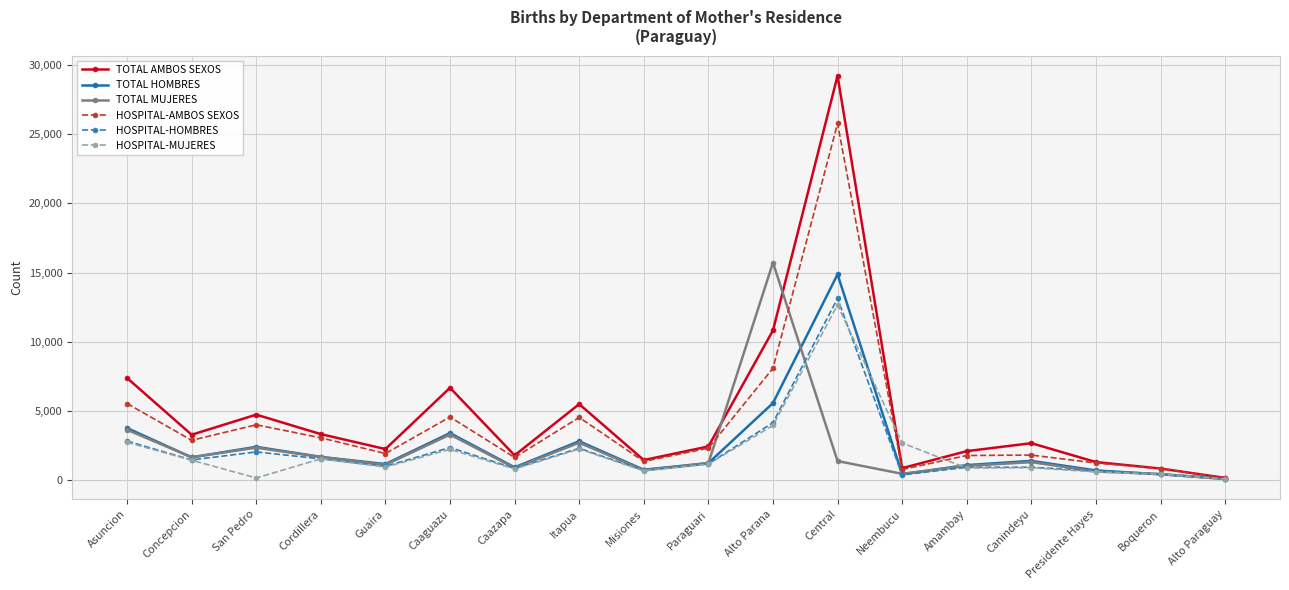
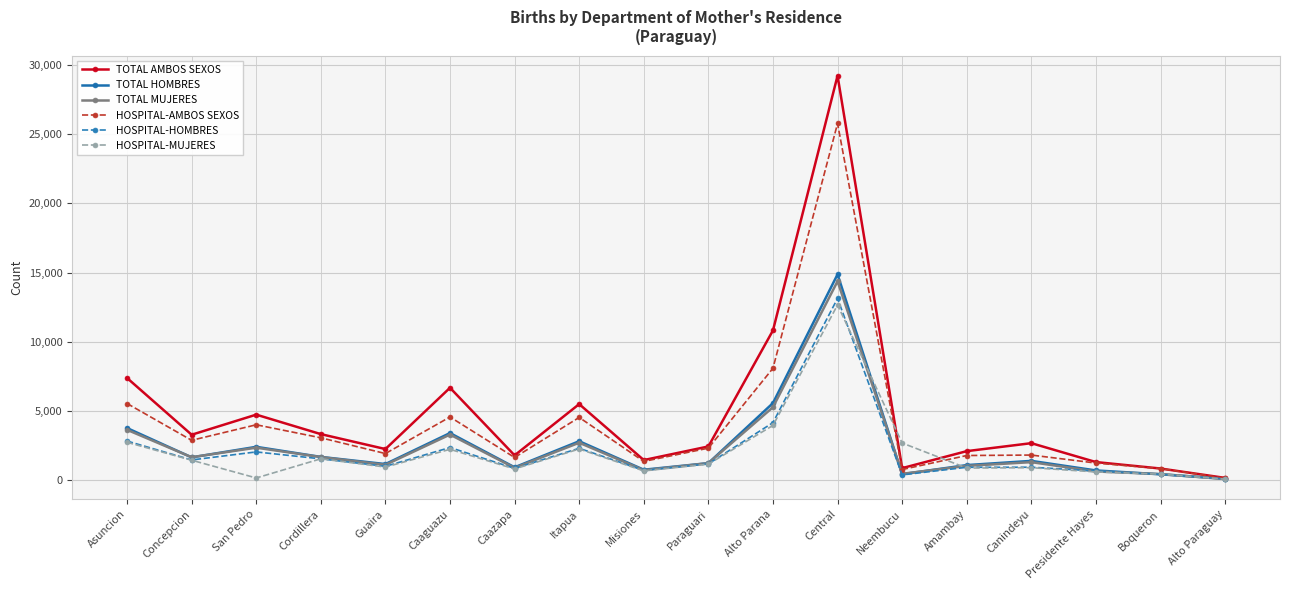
TOTAL MUJERES, Alto Parana: 15,700 -> 5,300
TOTAL MUJERES, Central: 1,400 -> 14,400
